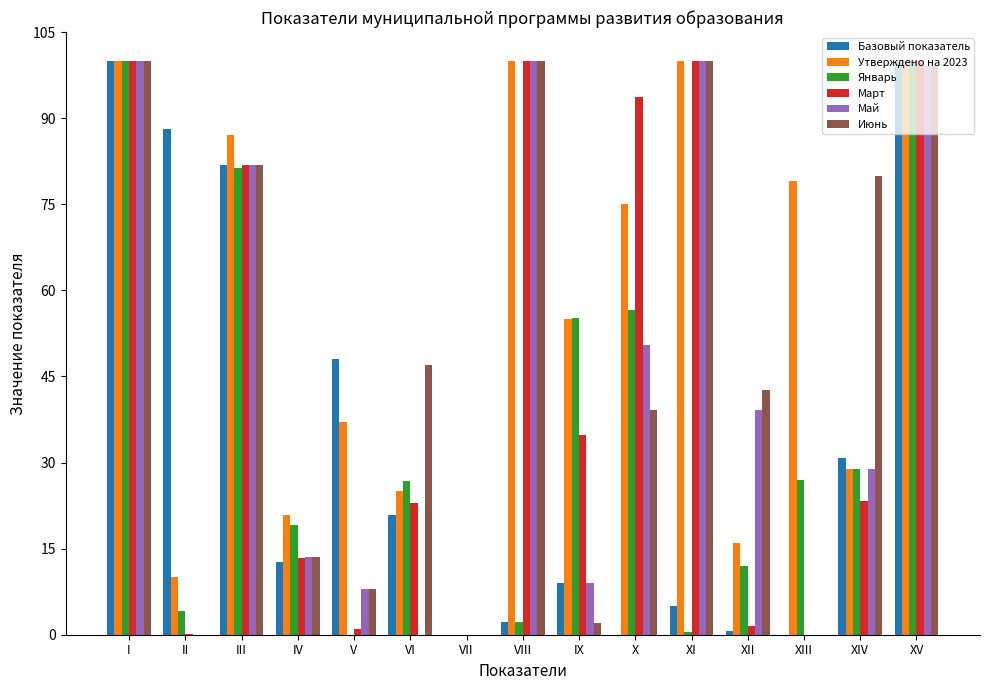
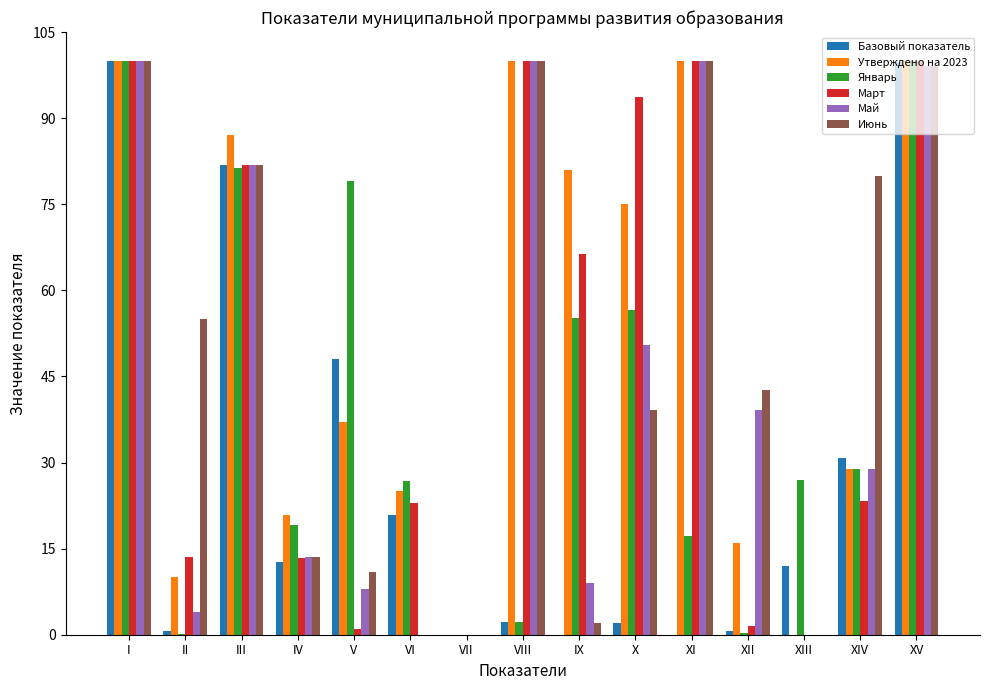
Базовый показатель, II: 88 -> 1
Январь, II: 4 -> 0
Март, II: 0 -> 14
Май, II: 0 -> 4
Июнь, II: 0 -> 55
Январь, V: 0 -> 79
Июнь, V: 8 -> 11
Июнь, VI: 47 -> 0
Базовый показатель, IX: 9 -> 0
Утверждено на 2023, IX: 55 -> 81
Март, IX: 35 -> 66
Базовый показатель, X: 0 -> 2
Базовый показатель, XI: 5 -> 0
Январь, XI: 0 -> 17
Январь, XII: 12 -> 0
Базовый показатель, XIII: 0 -> 12
Утверждено на 2023, XIII: 79 -> 0
